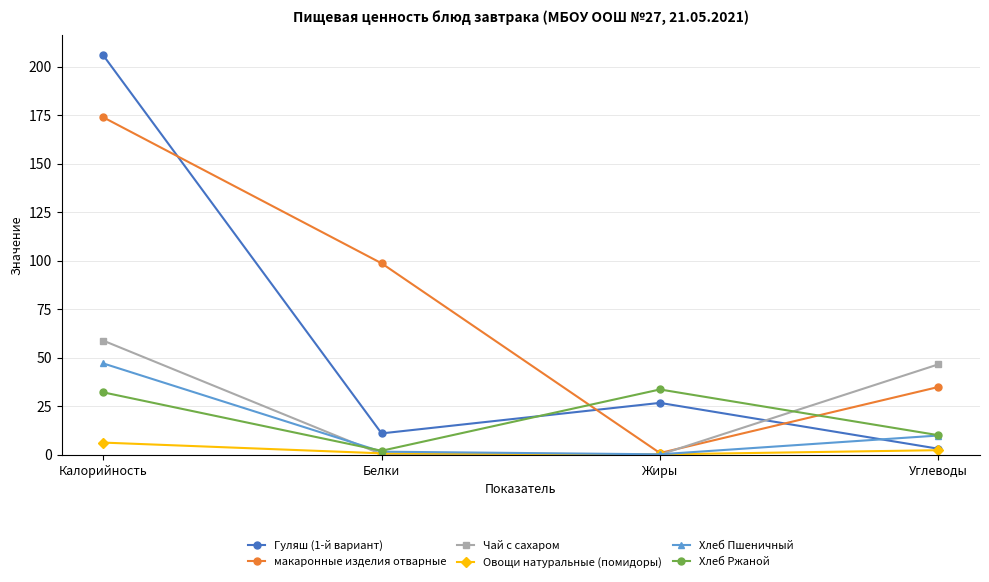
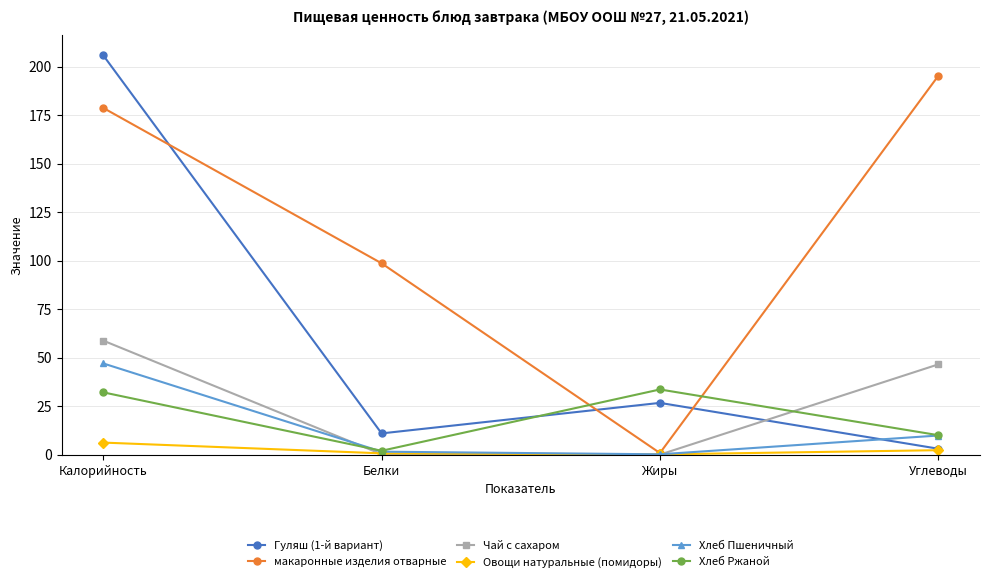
макаронные изделия отварные, Калорийность: 174 -> 179
макаронные изделия отварные, Углеводы: 35 -> 195
